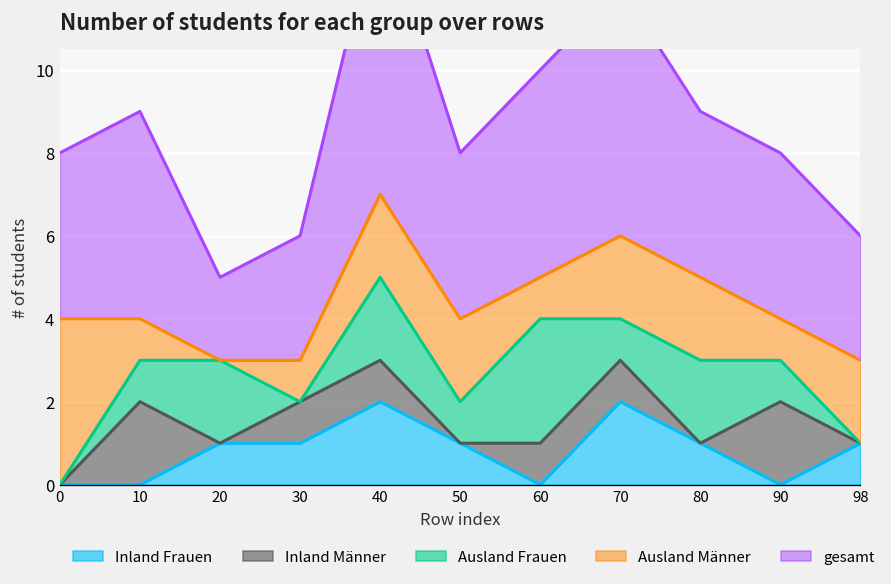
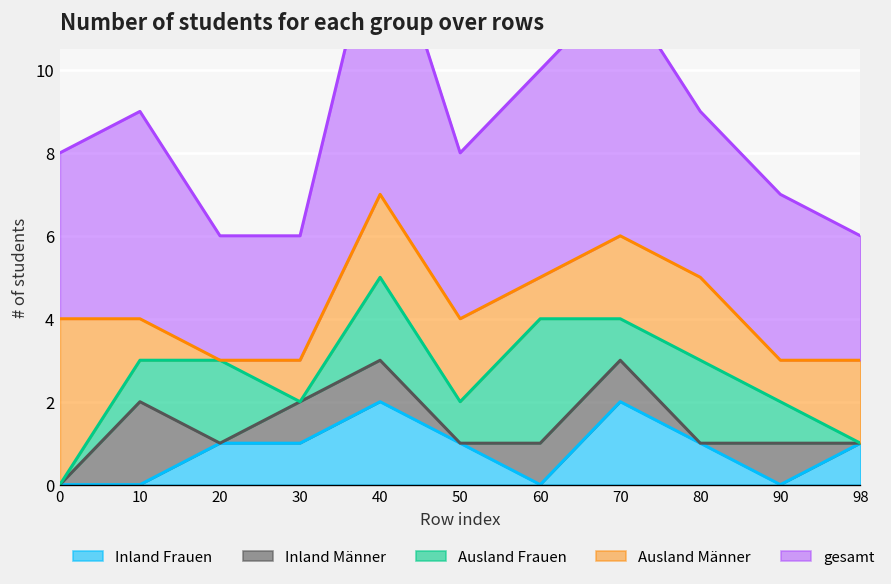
gesamt, 20: 2 -> 3
Inland Männer, 90: 2 -> 1
